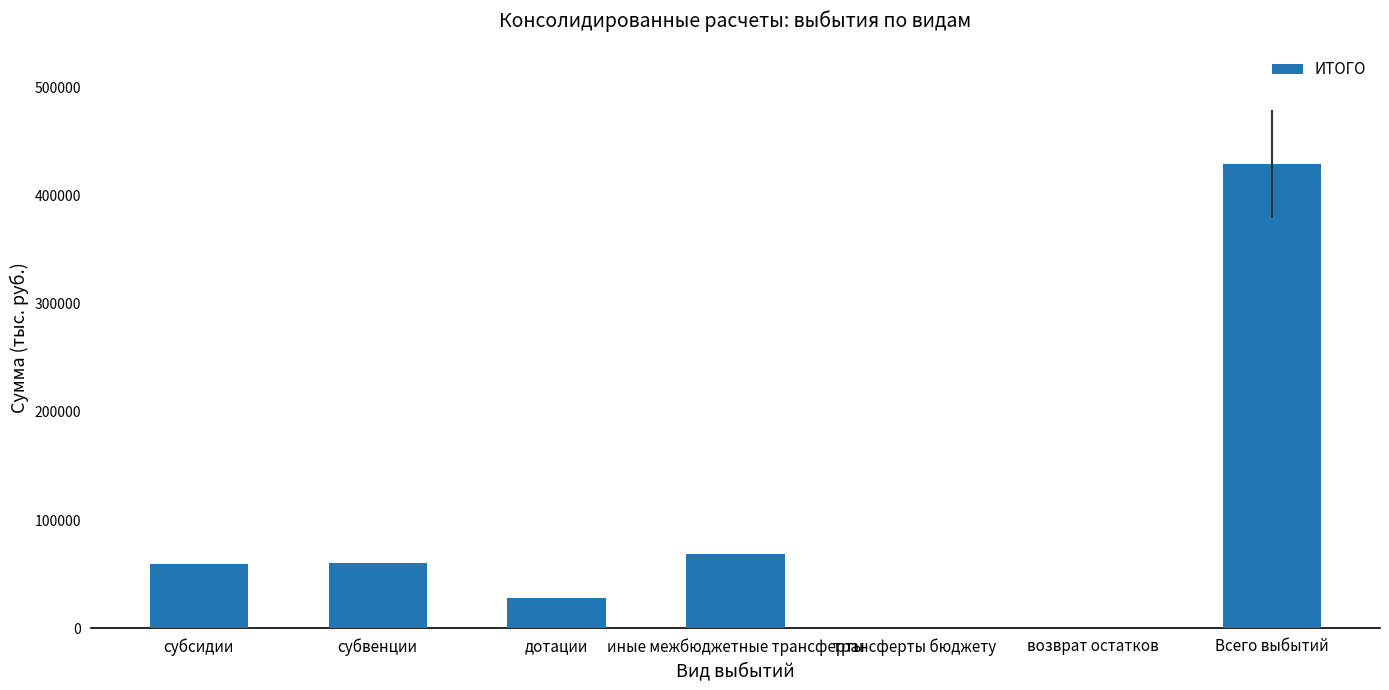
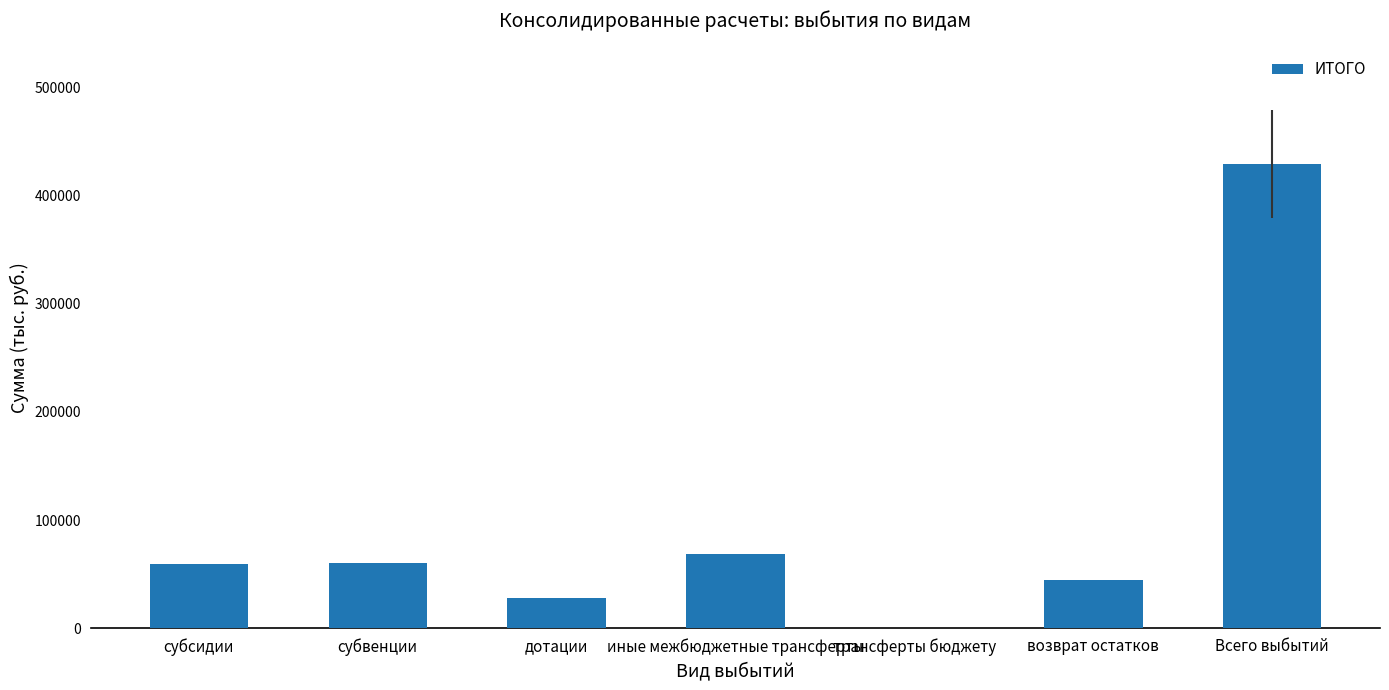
возврат остатков: 0 -> 45000
